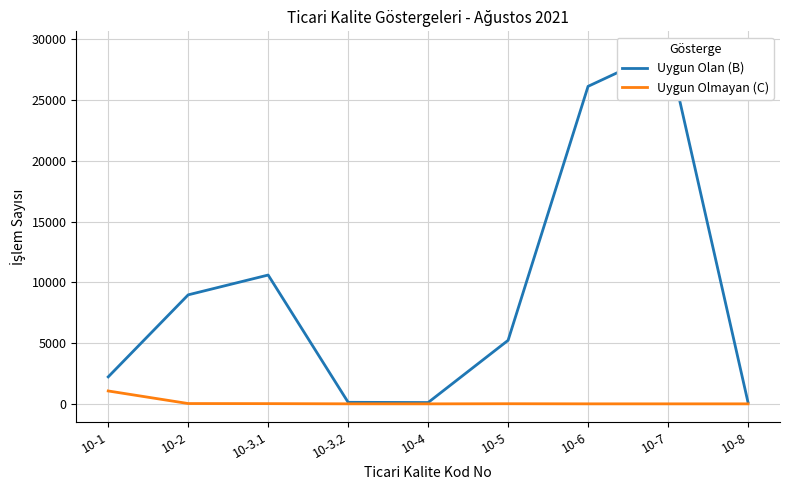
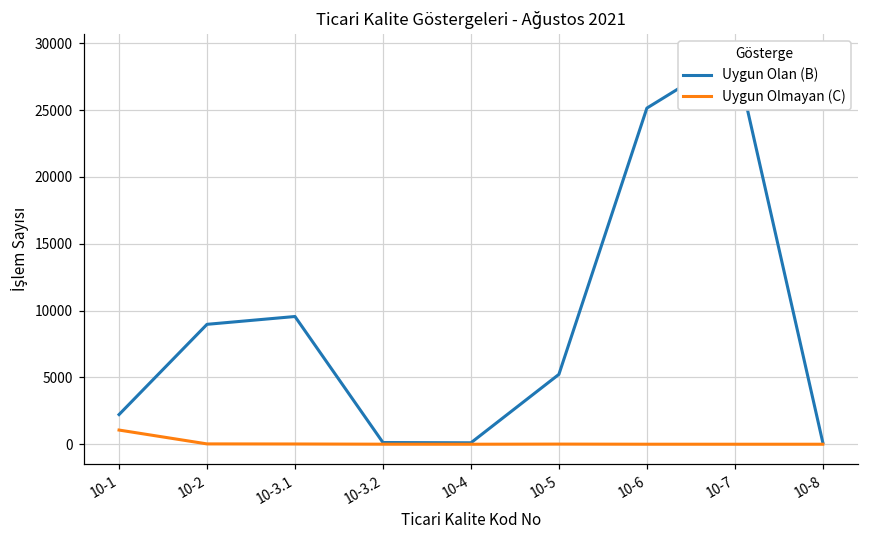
Uygun Olan (B), 10-3.1: 10600 -> 9600
Uygun Olan (B), 10-6: 26100 -> 25100
